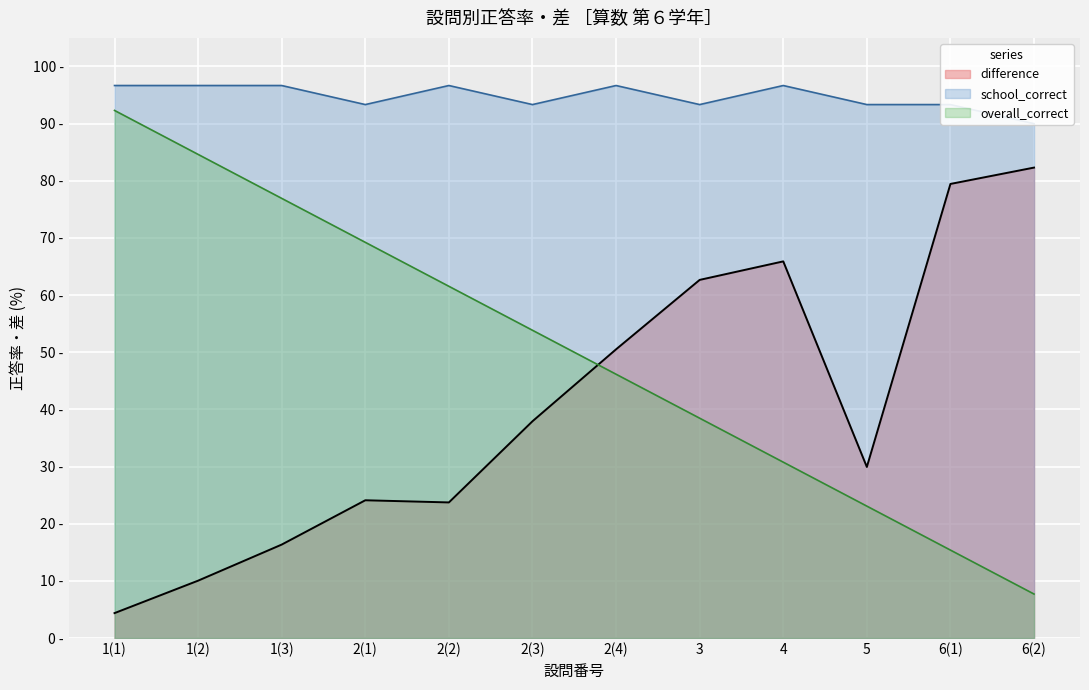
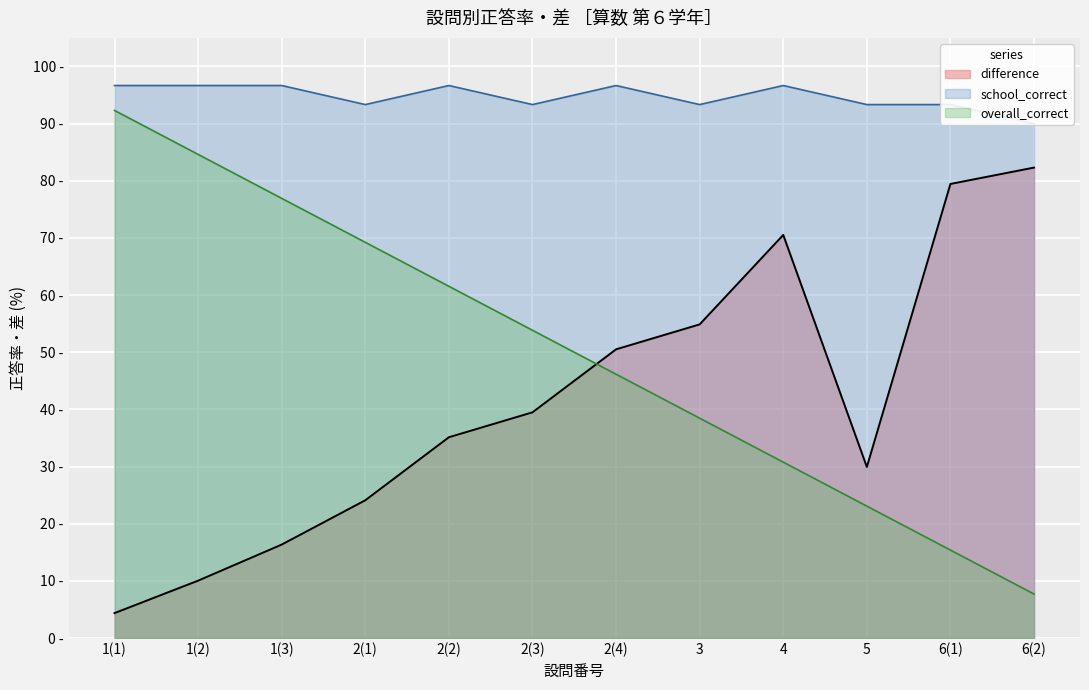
difference, 2(2): 24 - -> 35 -
difference, 2(3): 38 - -> 39 -
difference, 3: 63 - -> 55 -
difference, 4: 66 - -> 71 -
